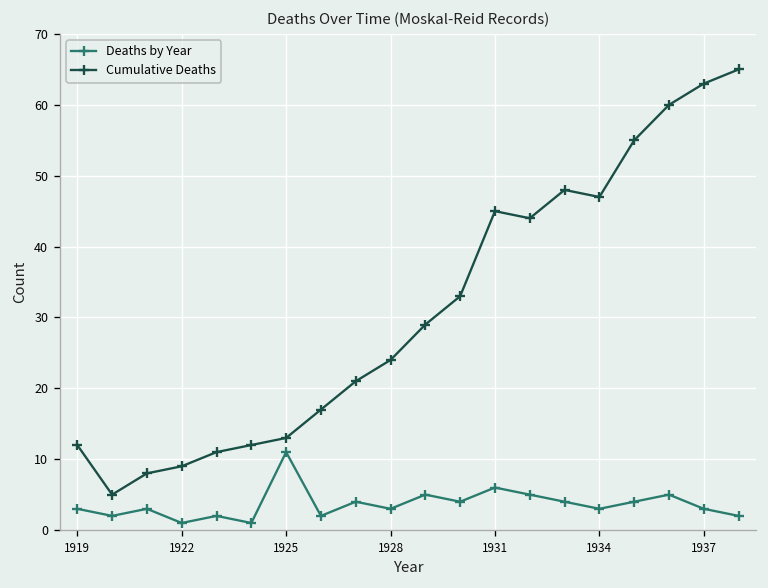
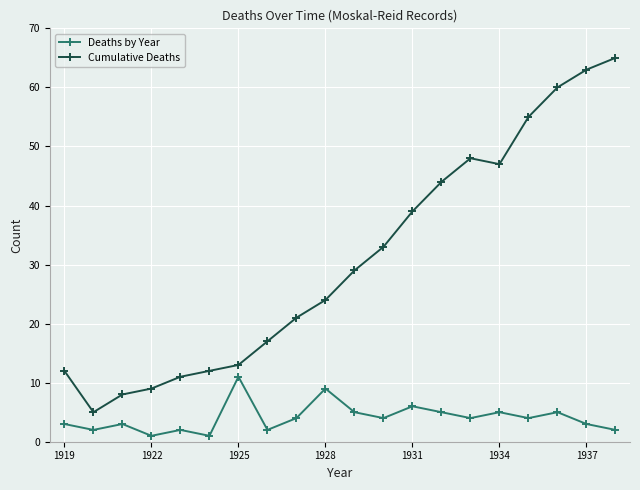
Deaths by Year, 1928: 3 -> 9
Cumulative Deaths, 1931: 45 -> 39
Deaths by Year, 1934: 3 -> 5
